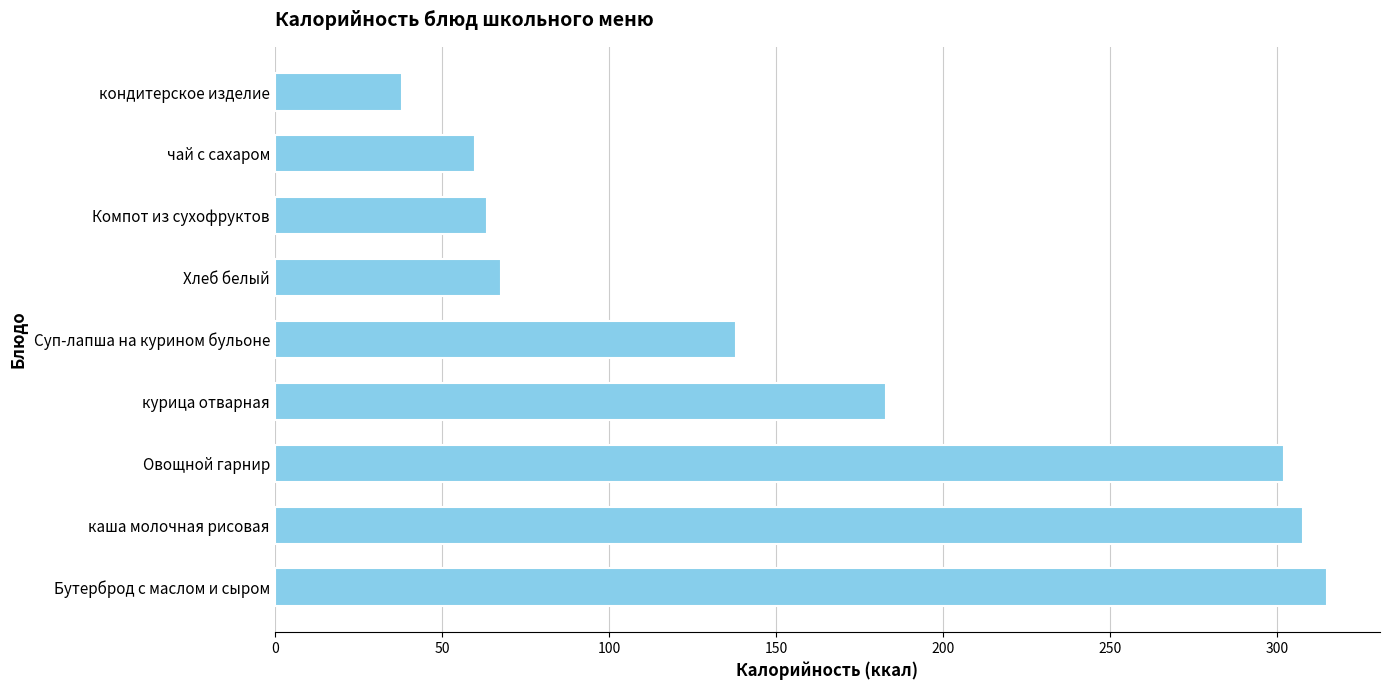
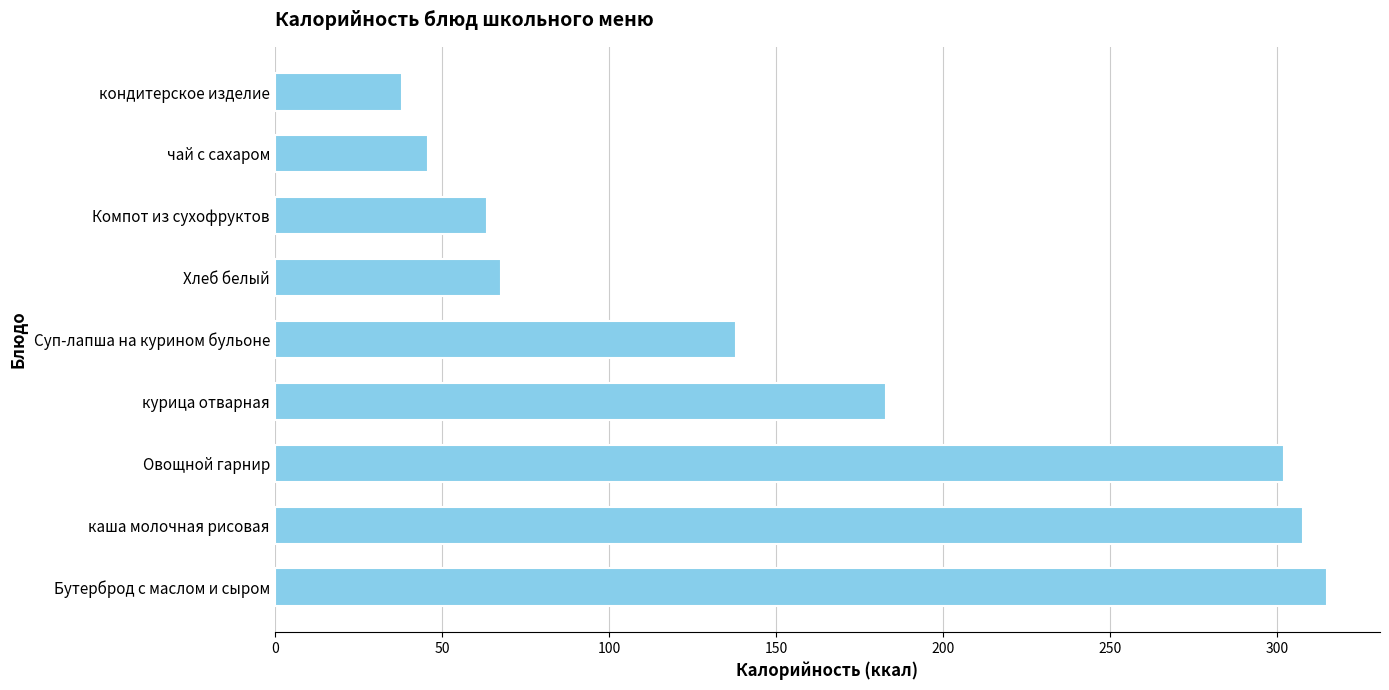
чай с сахаром: 60 -> 46
